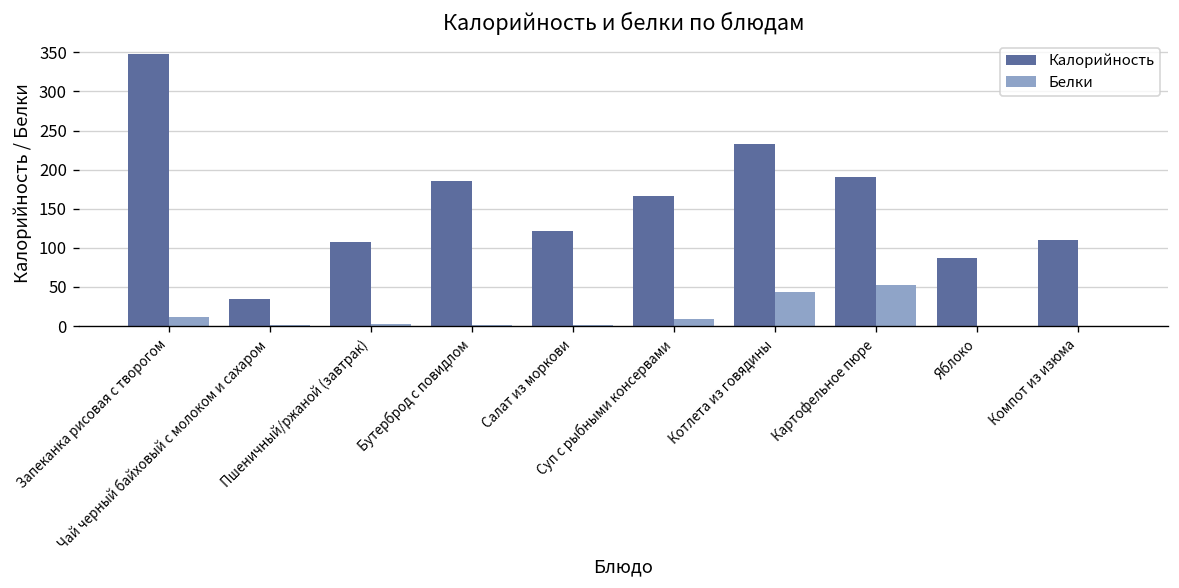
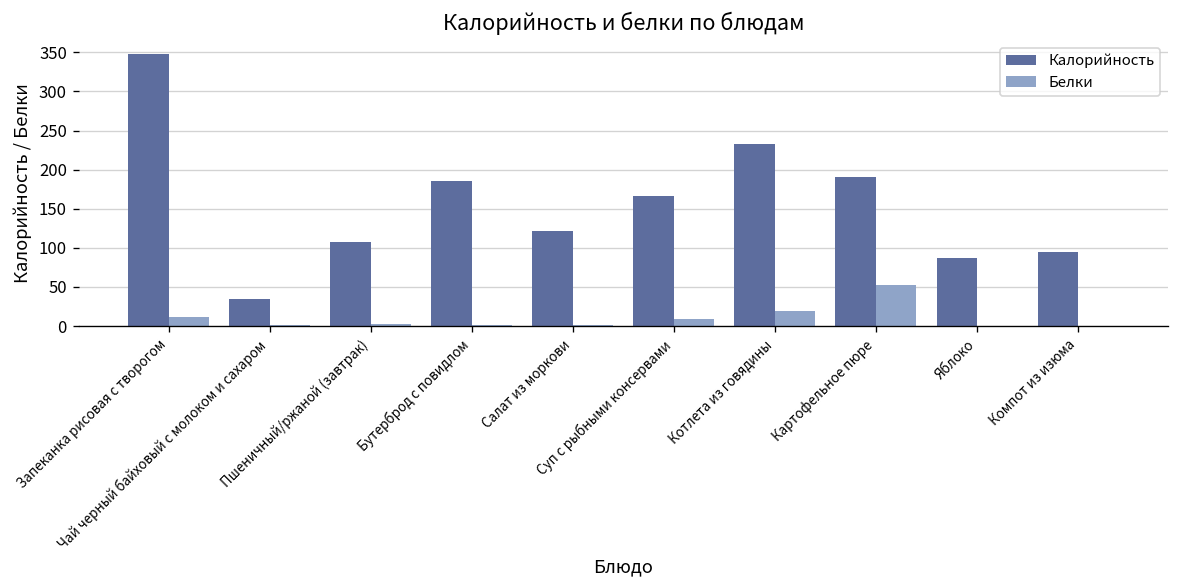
Белки, Котлета из говядины: 40 -> 20
Калорийность, Компот из изюма: 110 -> 90
